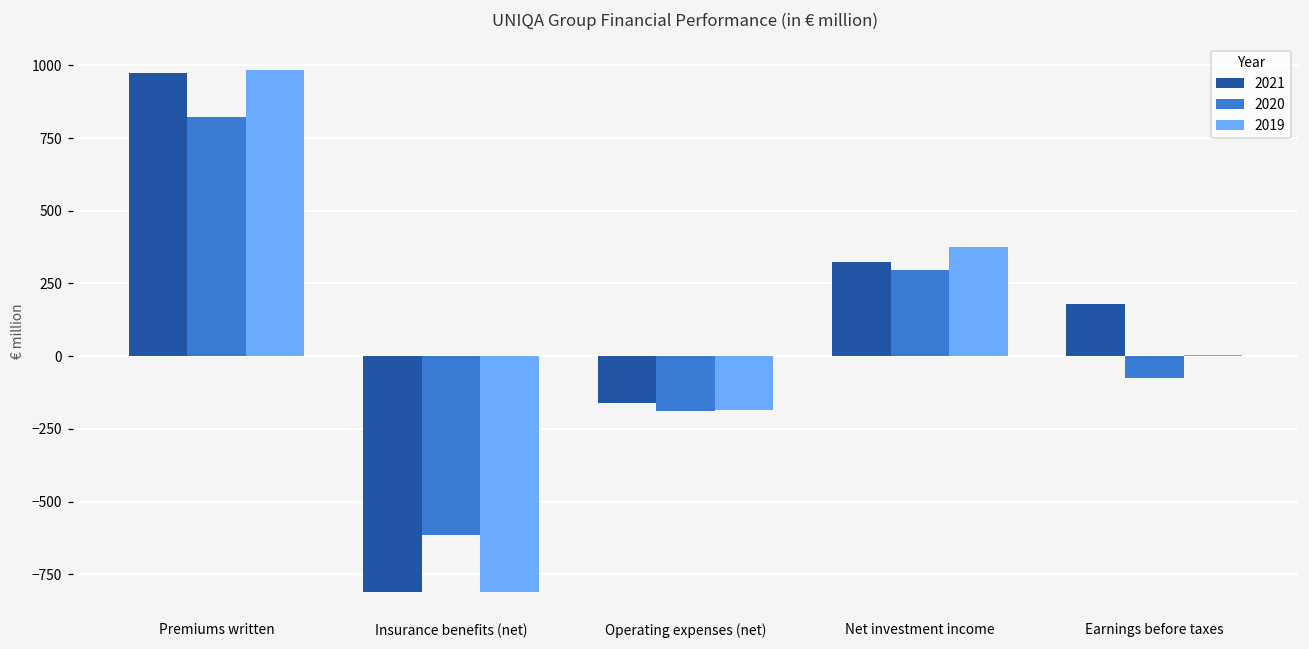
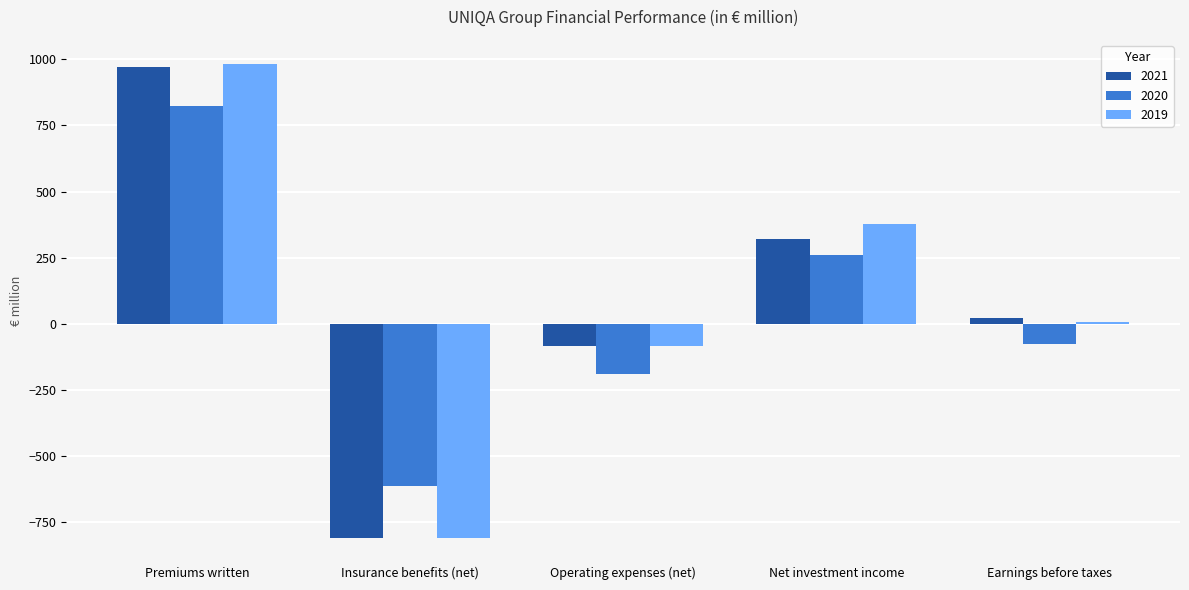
2021, Operating expenses (net): -160 -> -80
2019, Operating expenses (net): -190 -> -80
2020, Net investment income: 300 -> 260
2021, Earnings before taxes: 180 -> 20
